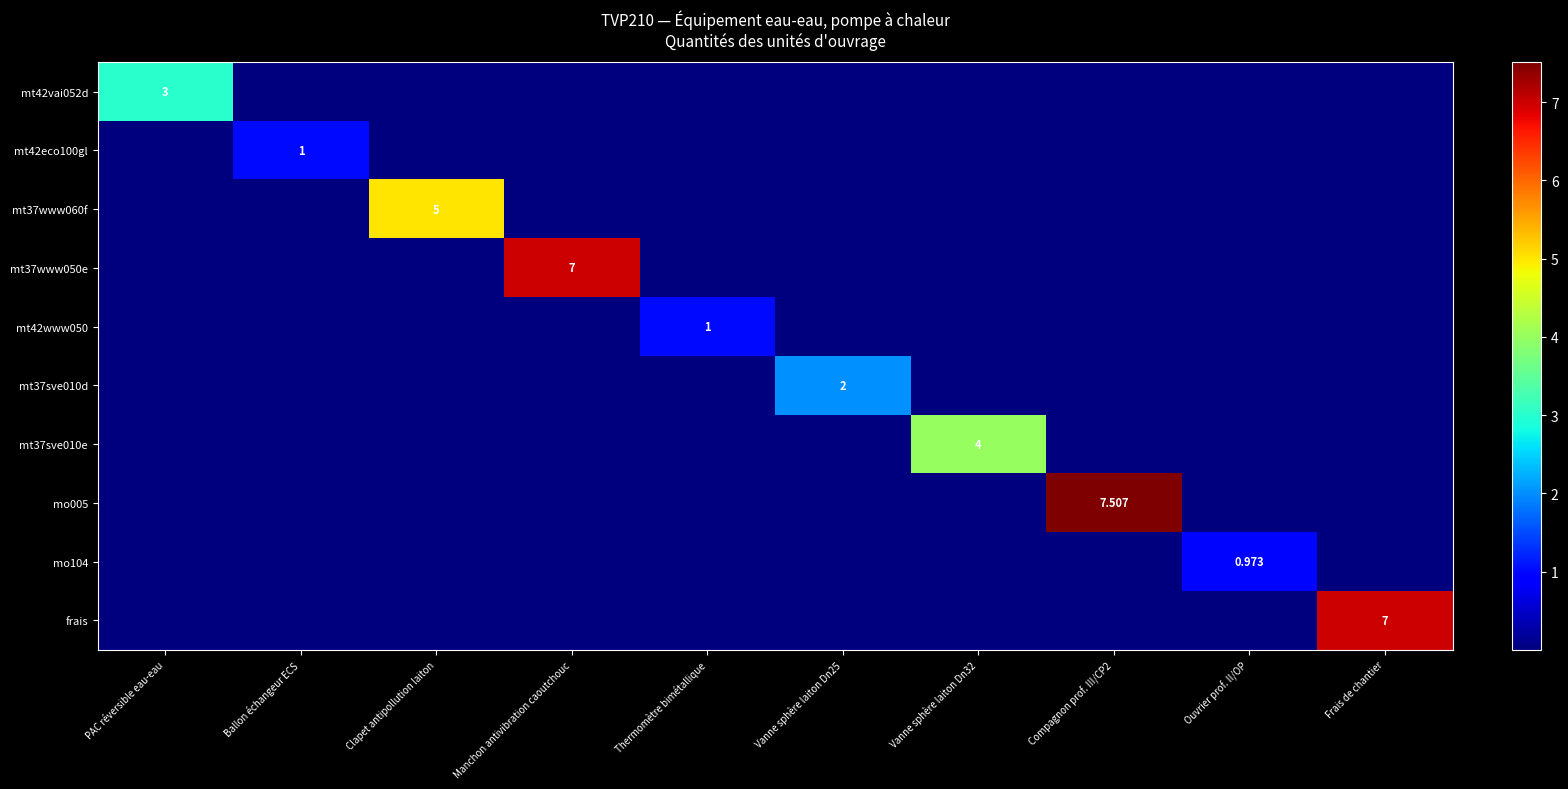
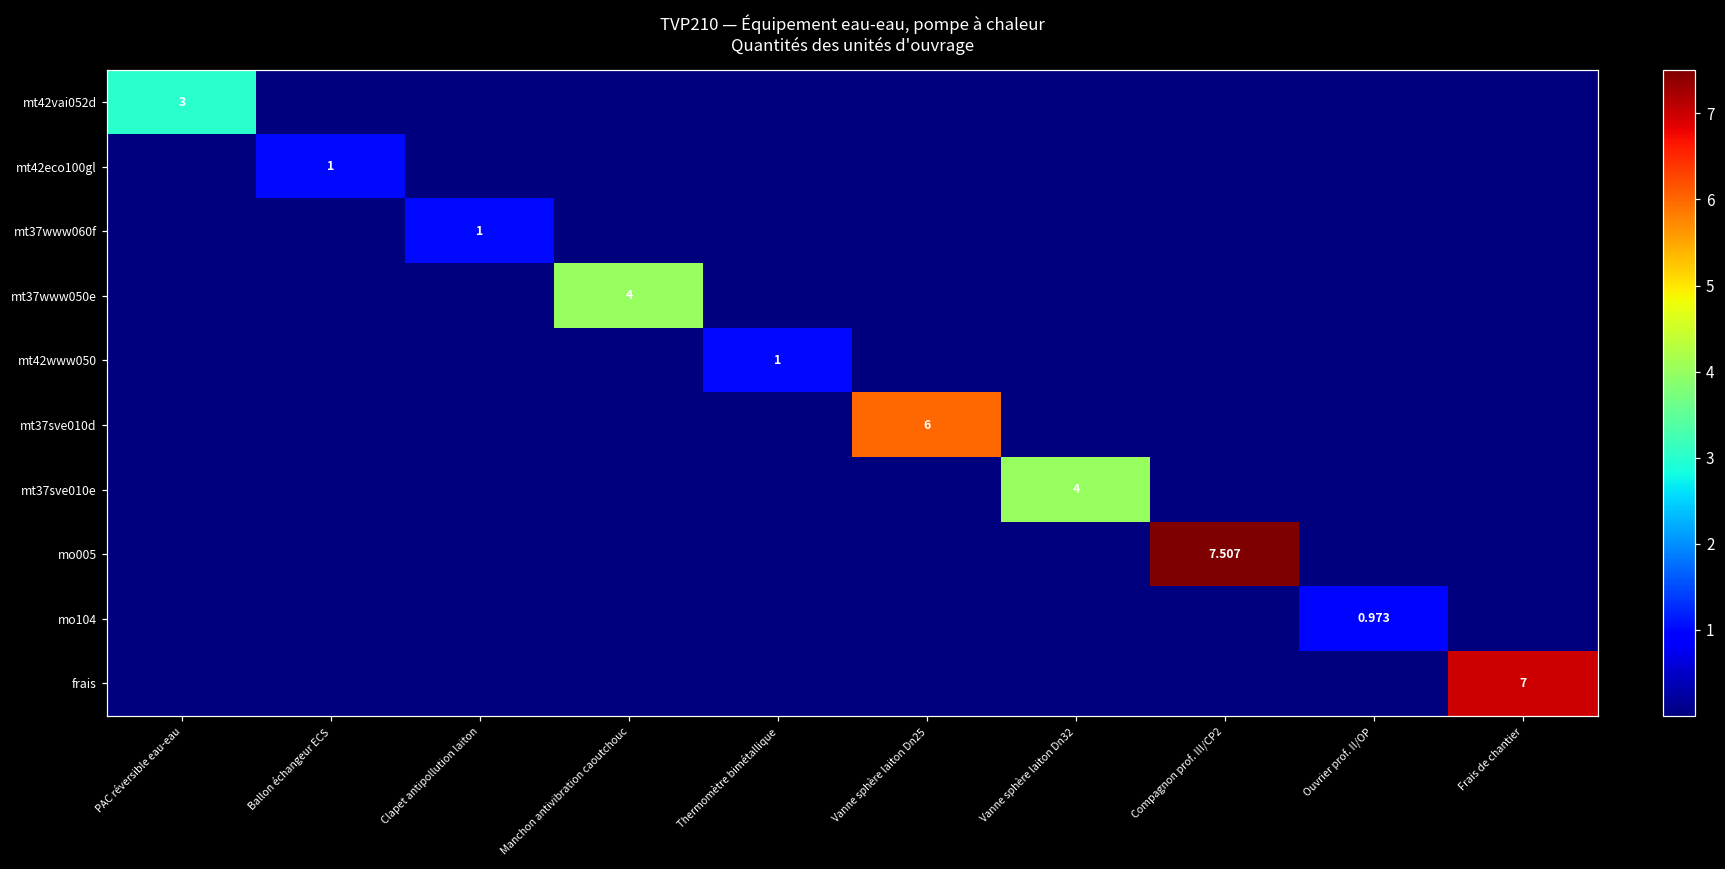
mt37www060f, Clapet antipollution laiton: 5 -> 1
mt37www050e, Manchon antivibration caoutchouc: 7 -> 4
mt37sve010d, Vanne sphère laiton Dn25: 2 -> 6
